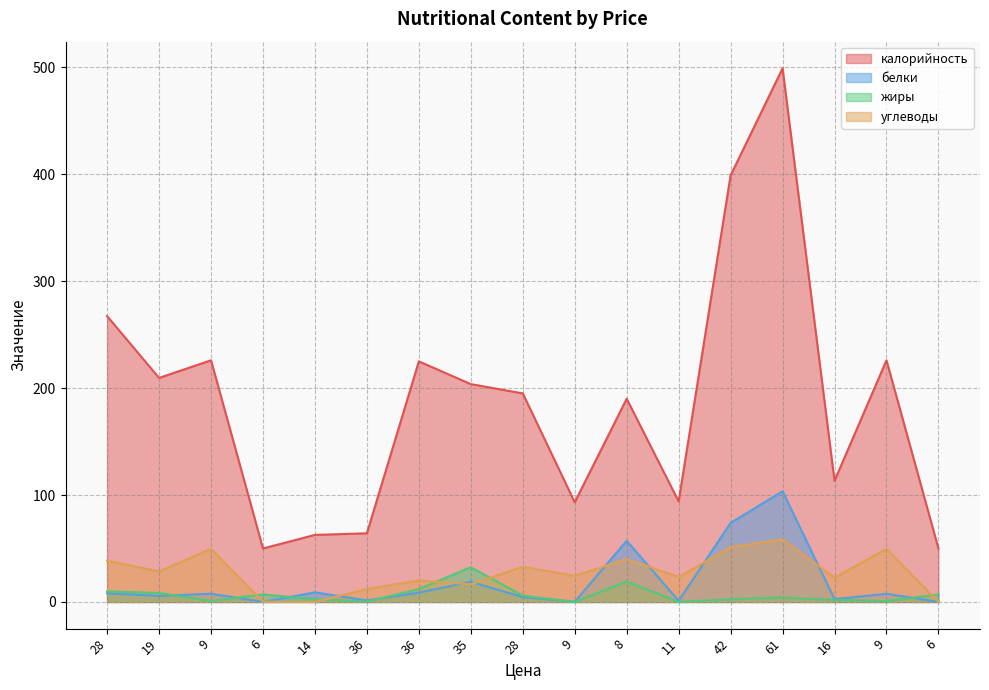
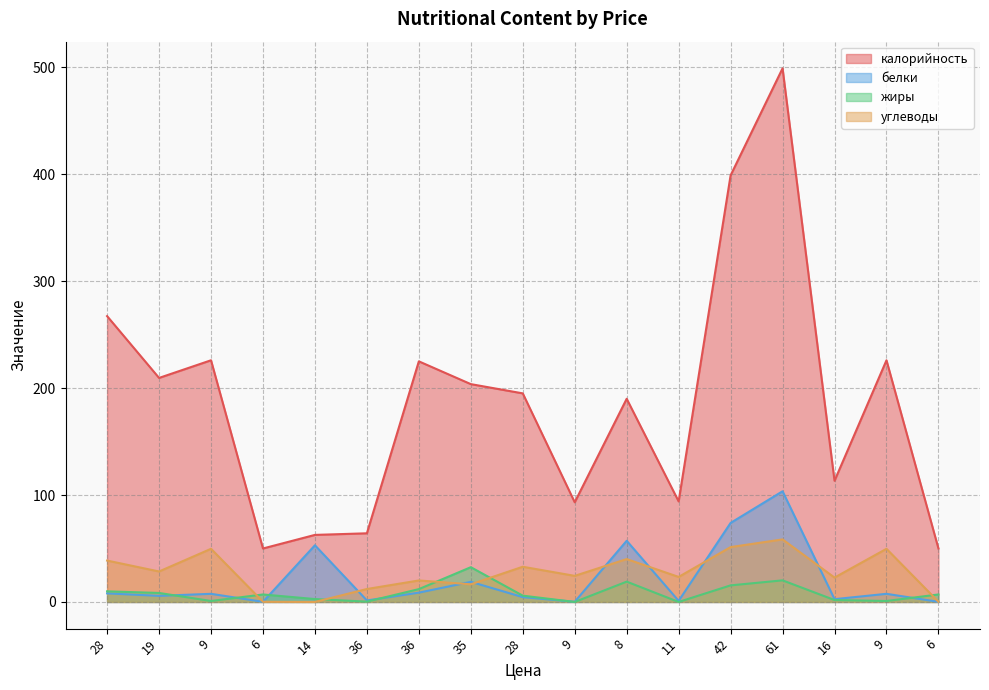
белки, 14: 9 -> 53
жиры, 42: 3 -> 16
жиры, 61: 4 -> 20
